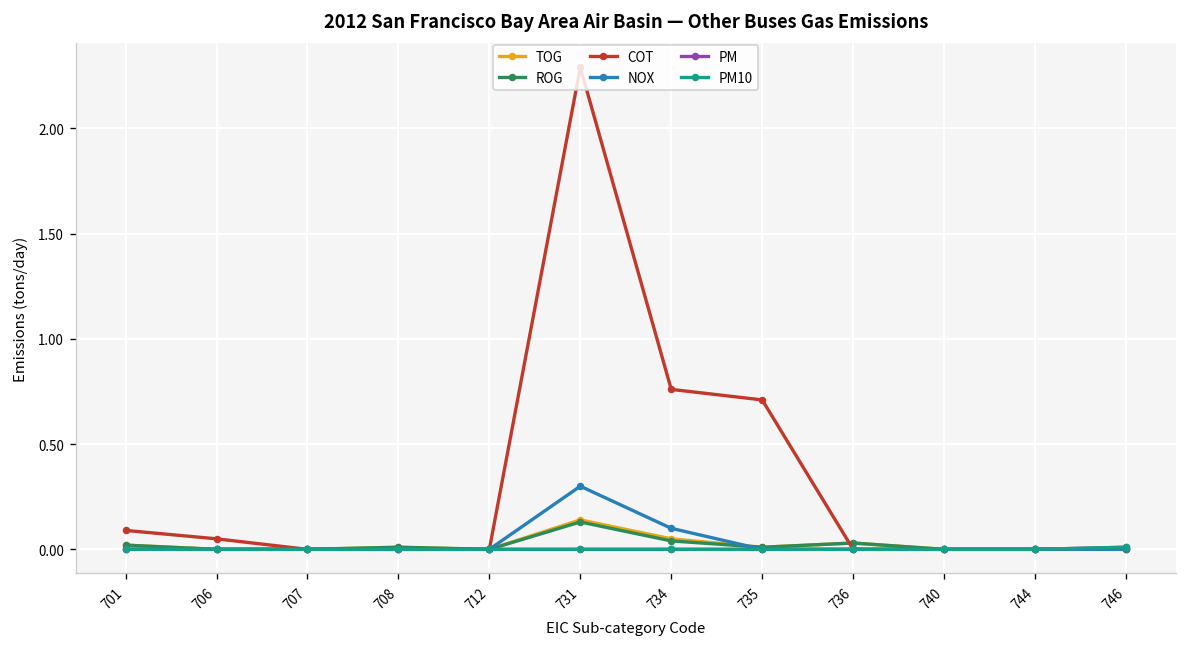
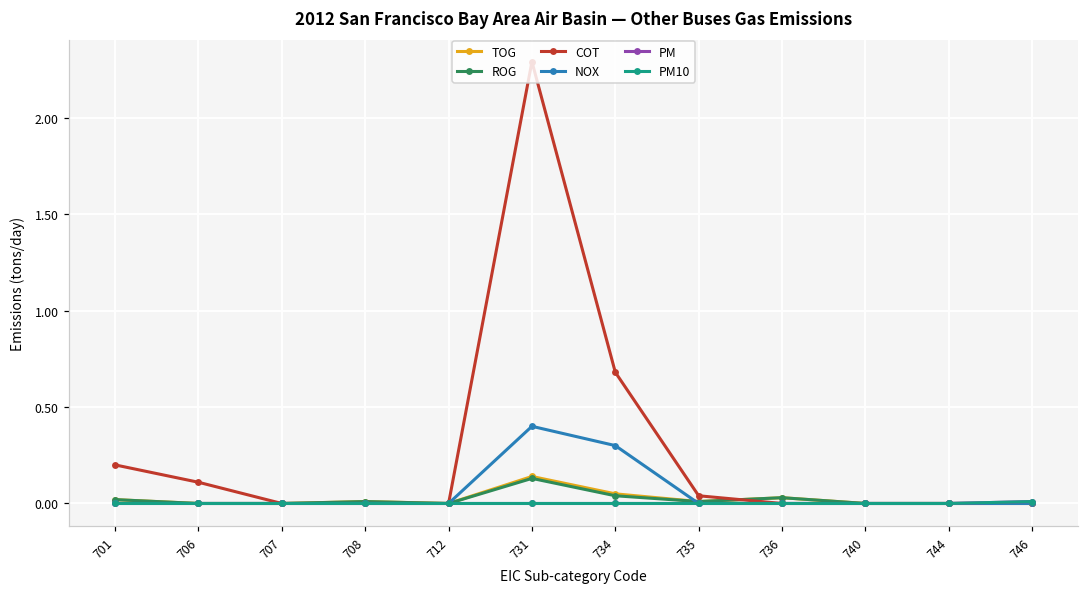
COT, 701: 0.09 -> 0.20
COT, 706: 0.05 -> 0.11
NOX, 731: 0.3 -> 0.4
COT, 734: 0.76 -> 0.68
NOX, 734: 0.1 -> 0.3
COT, 735: 0.71 -> 0.04
